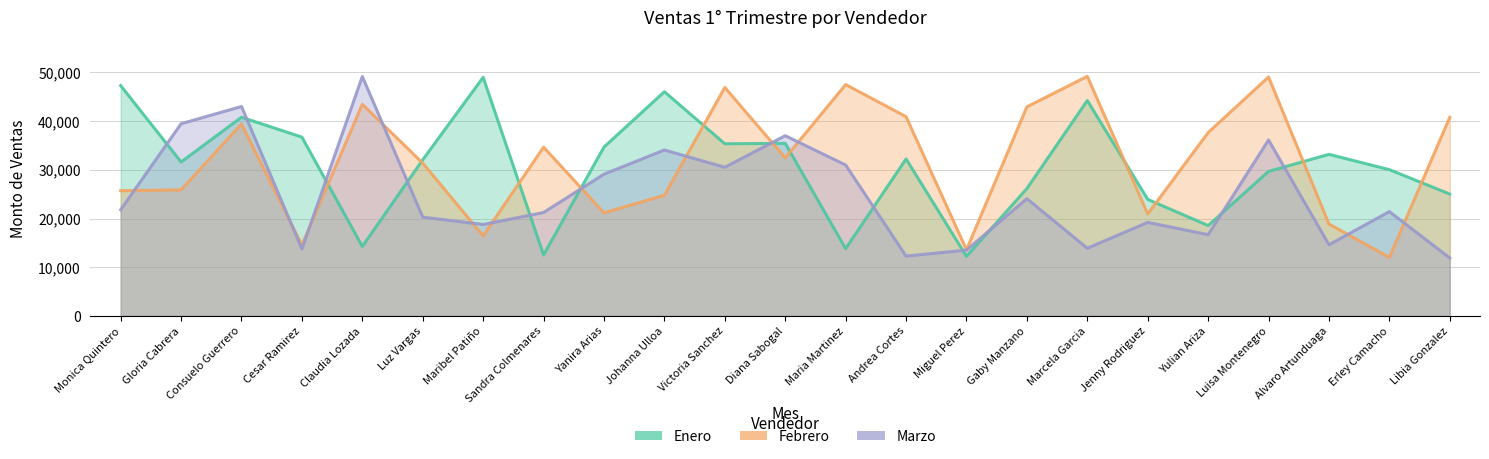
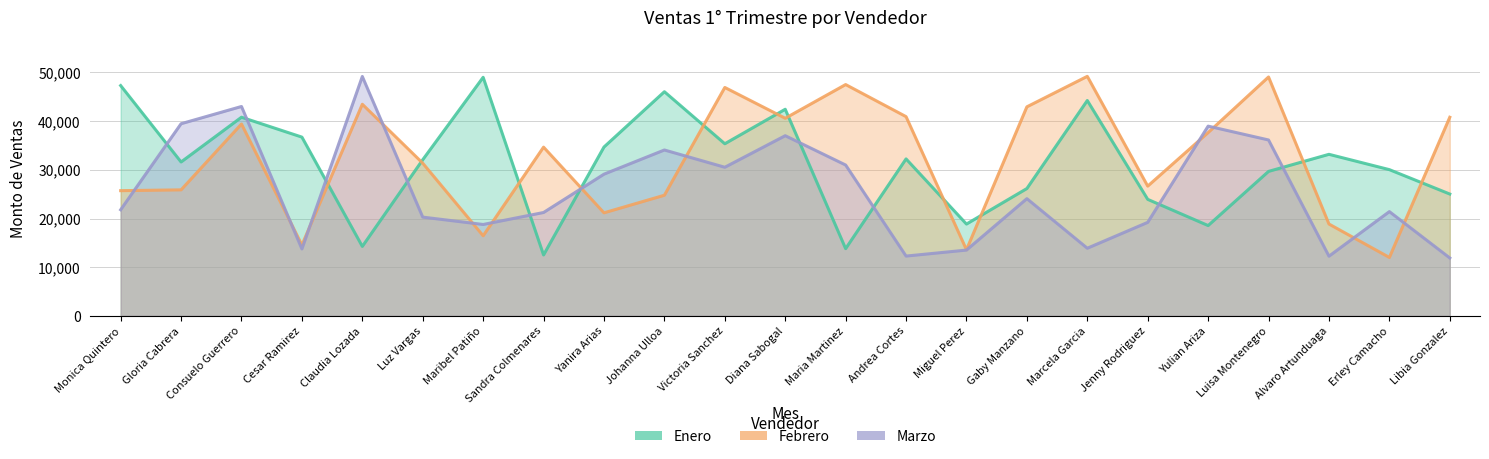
Enero, Diana Sabogal: 35,000 -> 42,000
Febrero, Diana Sabogal: 32,000 -> 41,000
Enero, Miguel Perez: 12,000 -> 19,000
Febrero, Jenny Rodriguez: 21,000 -> 27,000
Marzo, Yulian Ariza: 17,000 -> 39,000
Marzo, Alvaro Artunduaga: 15,000 -> 12,000
